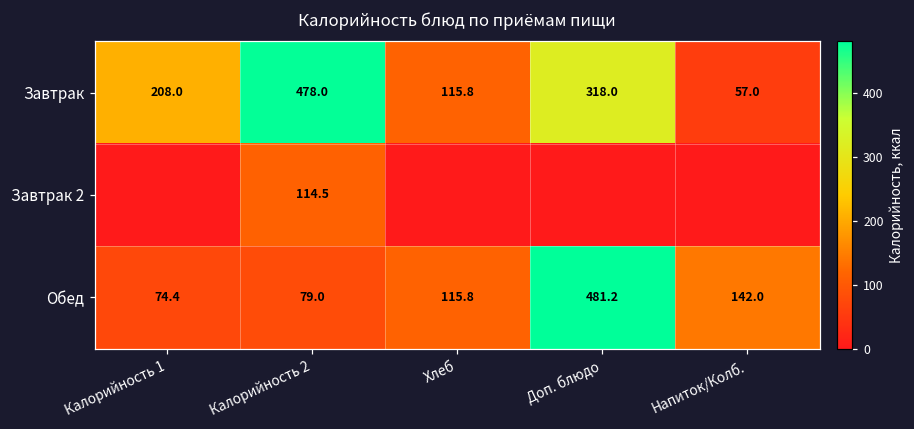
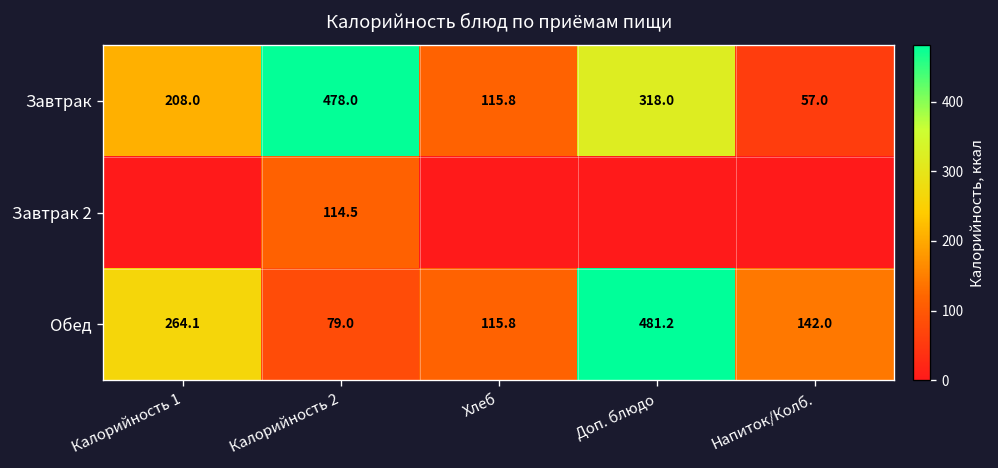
Обед, Калорийность 1: 74.4 -> 264.1
